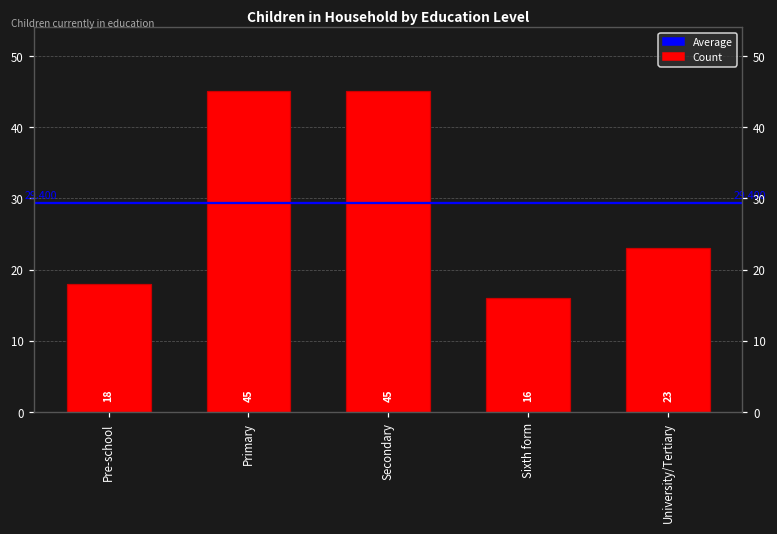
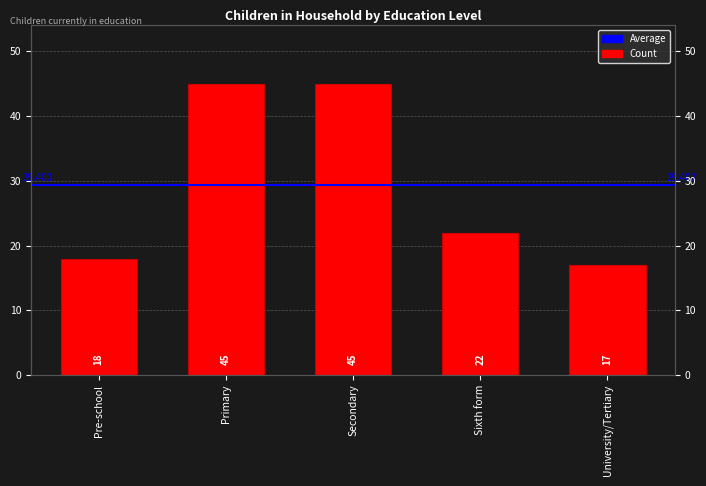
Sixth form: 16 -> 22
University/Tertiary: 23 -> 17
